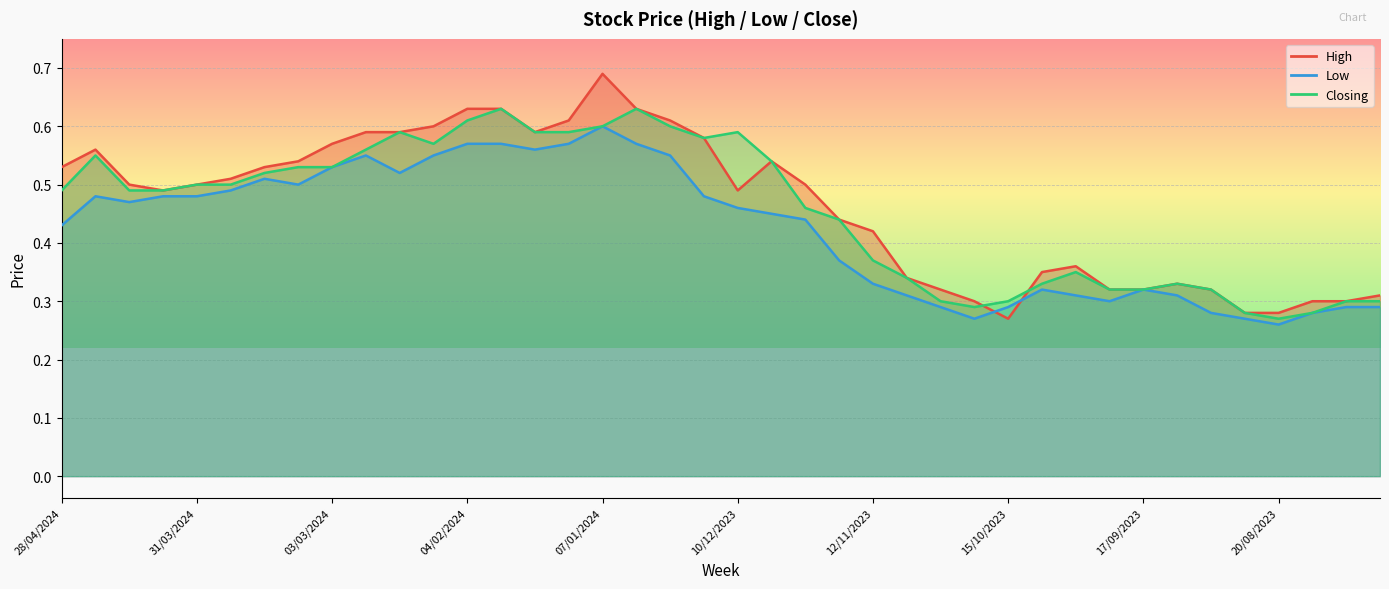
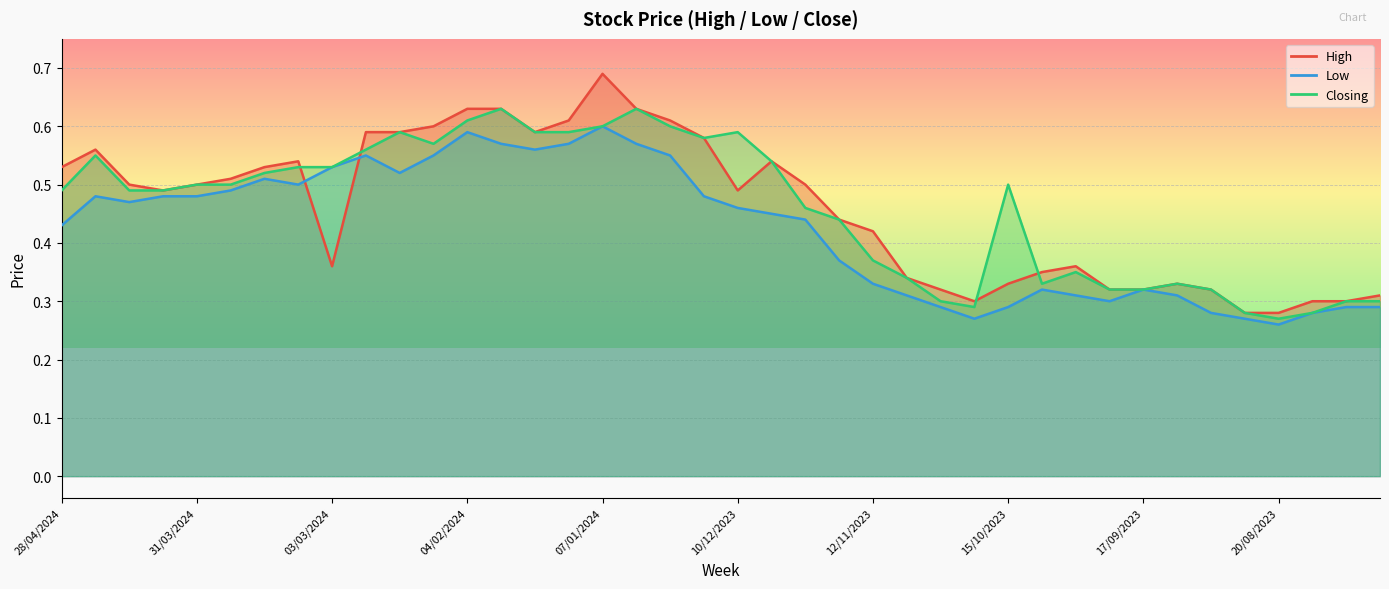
High, 03/03/2024: 0.57 -> 0.36
Low, 04/02/2024: 0.57 -> 0.59
High, 15/10/2023: 0.27 -> 0.33
Closing, 15/10/2023: 0.3 -> 0.5
